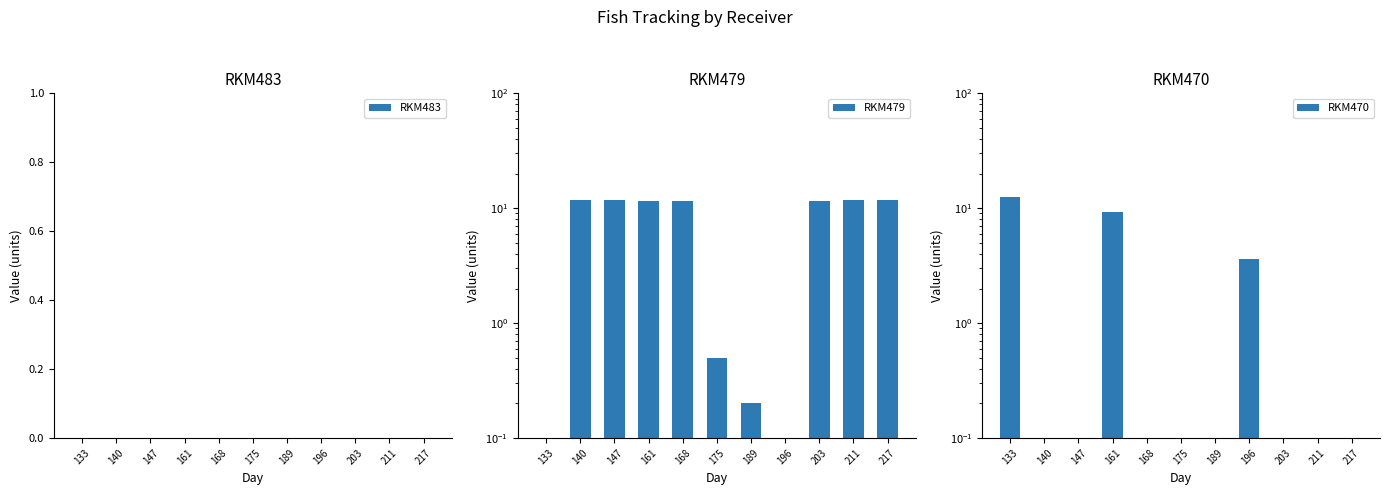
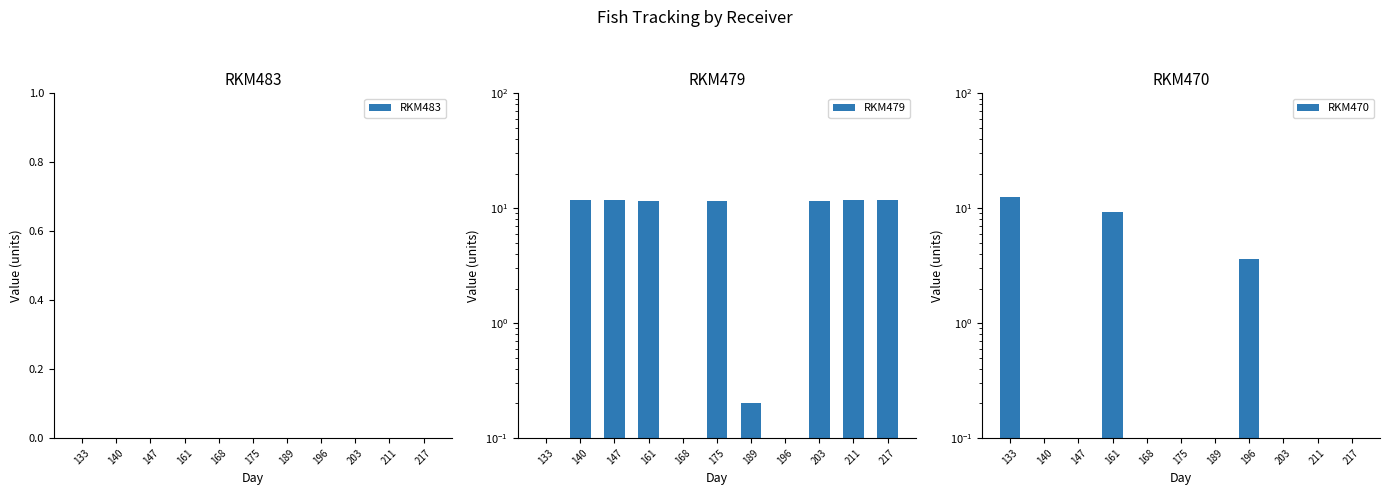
RKM479, 168: 12 -> 0.1
RKM479, 175: 0.5 -> 12
